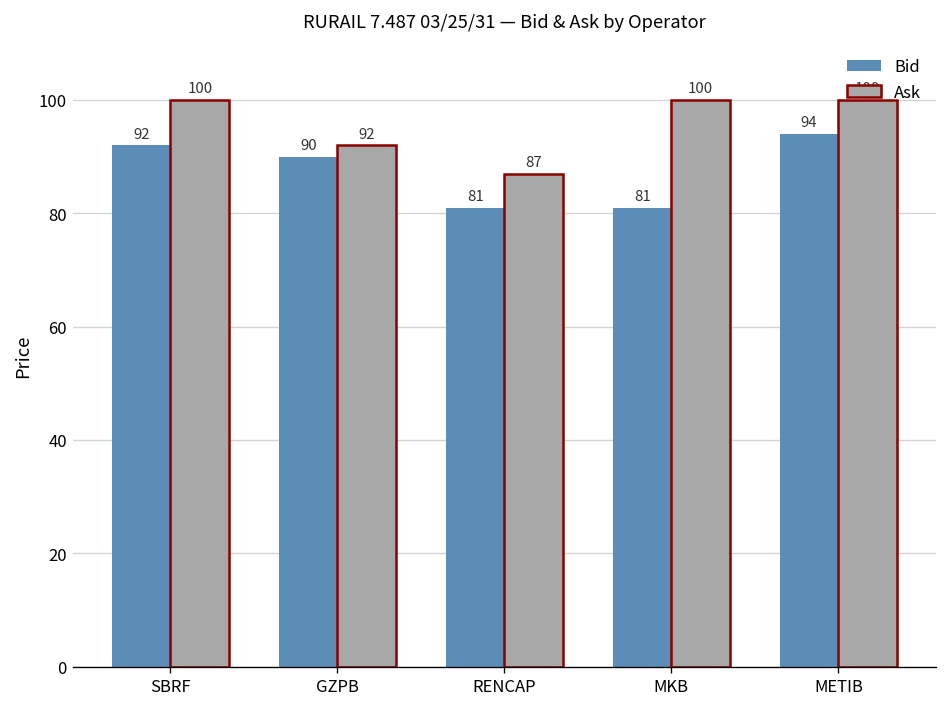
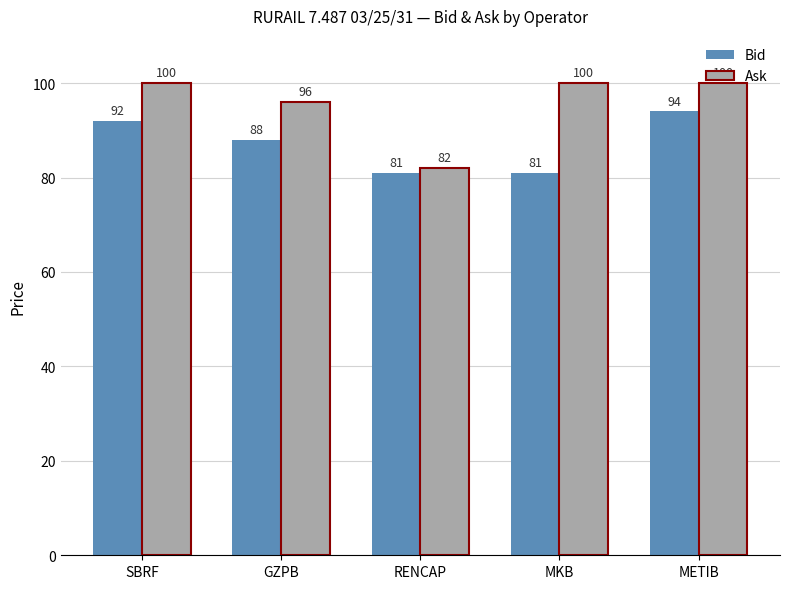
Bid, GZPB: 90 -> 88
Ask, GZPB: 92 -> 96
Ask, RENCAP: 87 -> 82
